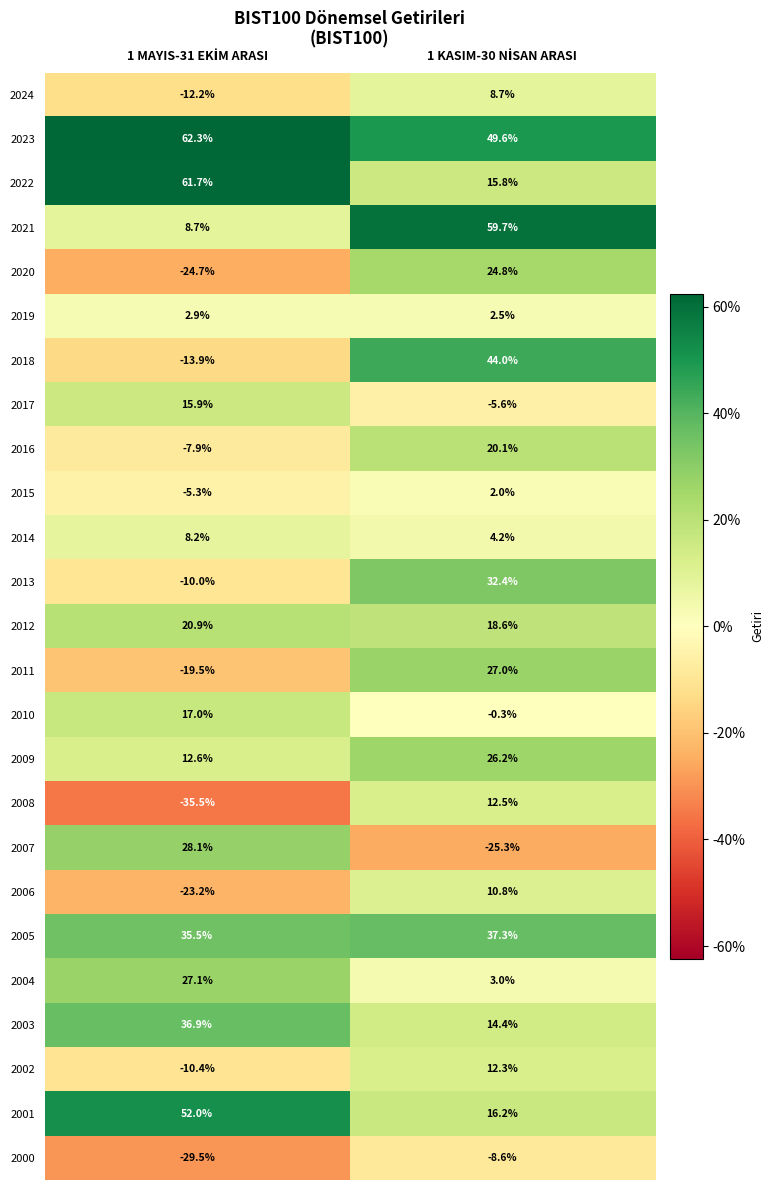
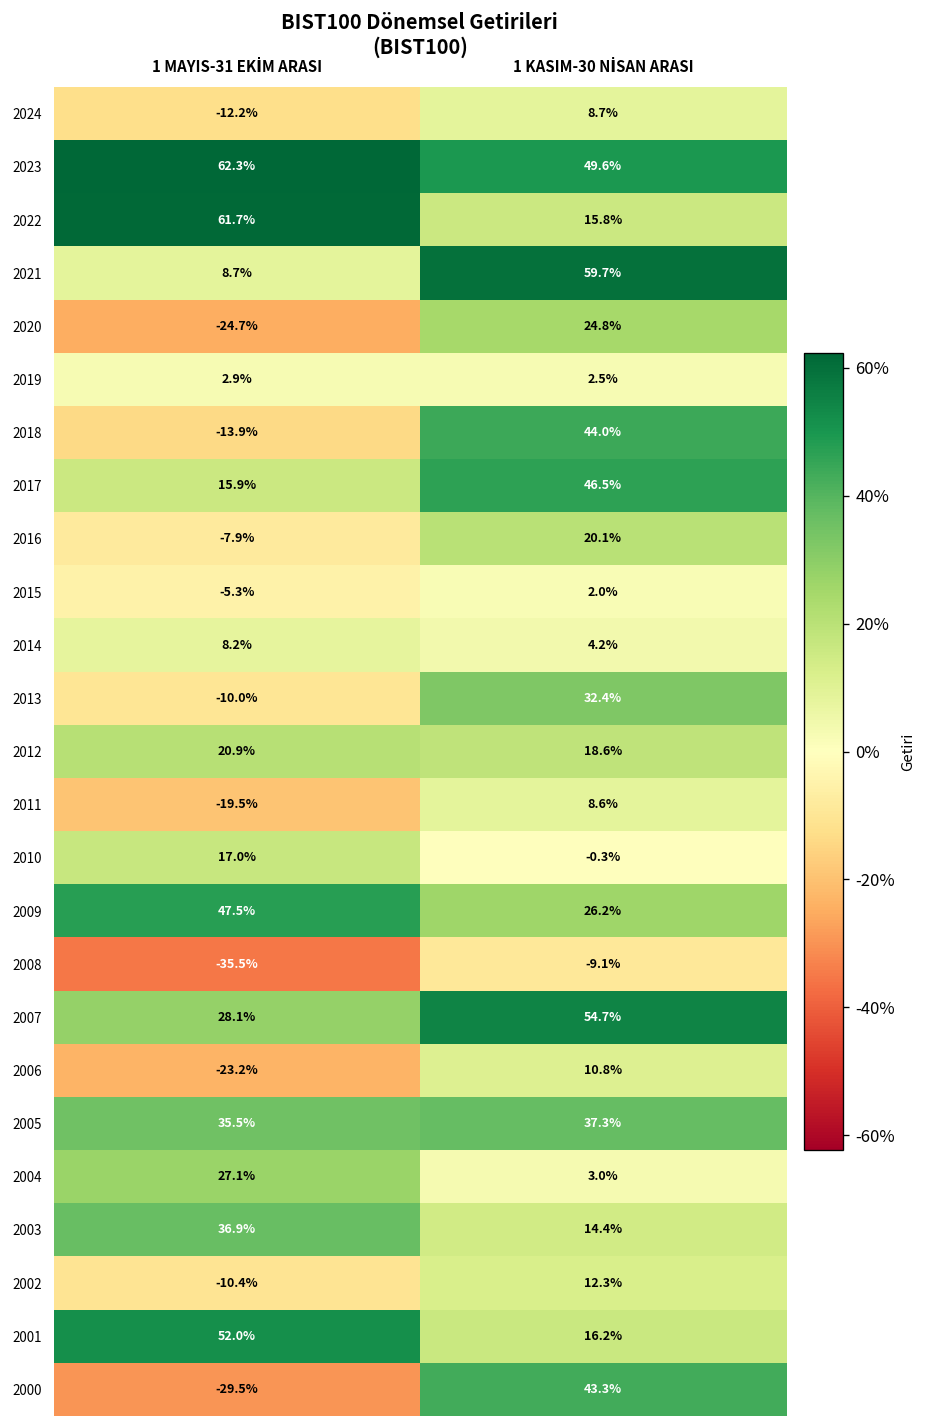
2017, 1 KASIM-30 NİSAN ARASI: -5.6% -> 46.5%
2011, 1 KASIM-30 NİSAN ARASI: 27.0% -> 8.6%
2009, 1 MAYIS-31 EKİM ARASI: 12.6% -> 47.5%
2008, 1 KASIM-30 NİSAN ARASI: 12.5% -> -9.1%
2007, 1 KASIM-30 NİSAN ARASI: -25.3% -> 54.7%
2000, 1 KASIM-30 NİSAN ARASI: -8.6% -> 43.3%
